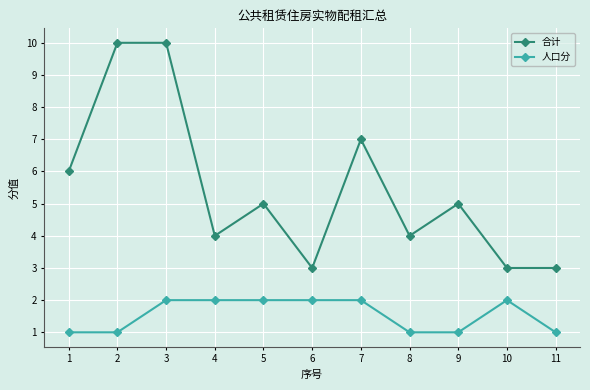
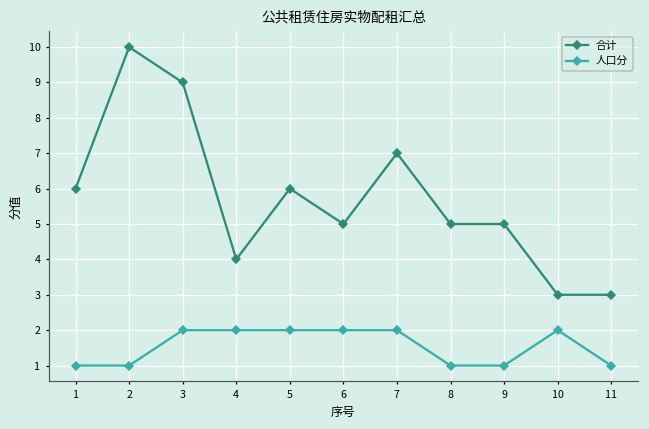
合计, 3: 10 -> 9
合计, 5: 5 -> 6
合计, 6: 3 -> 5
合计, 8: 4 -> 5
